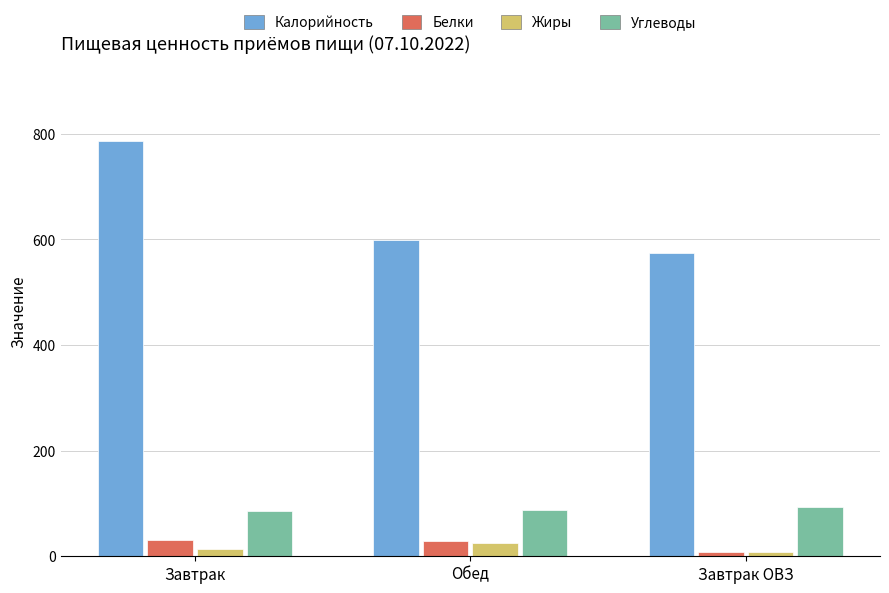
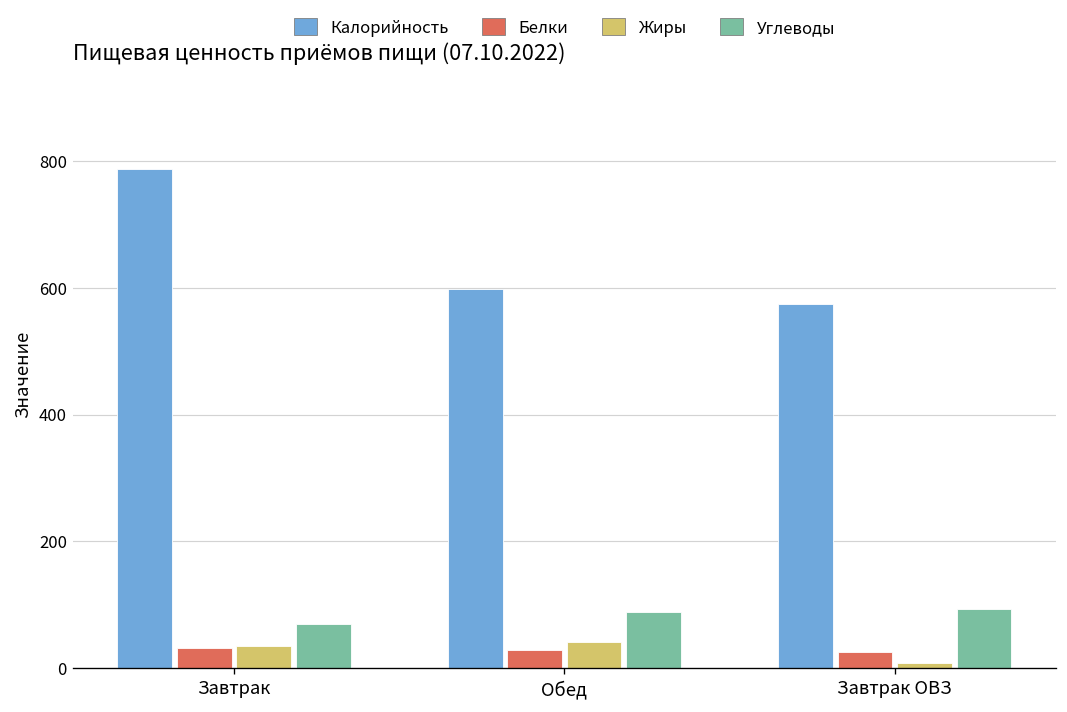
Жиры, Завтрак: 10 -> 40
Углеводы, Завтрак: 90 -> 70
Жиры, Обед: 20 -> 40
Белки, Завтрак ОВЗ: 10 -> 20
